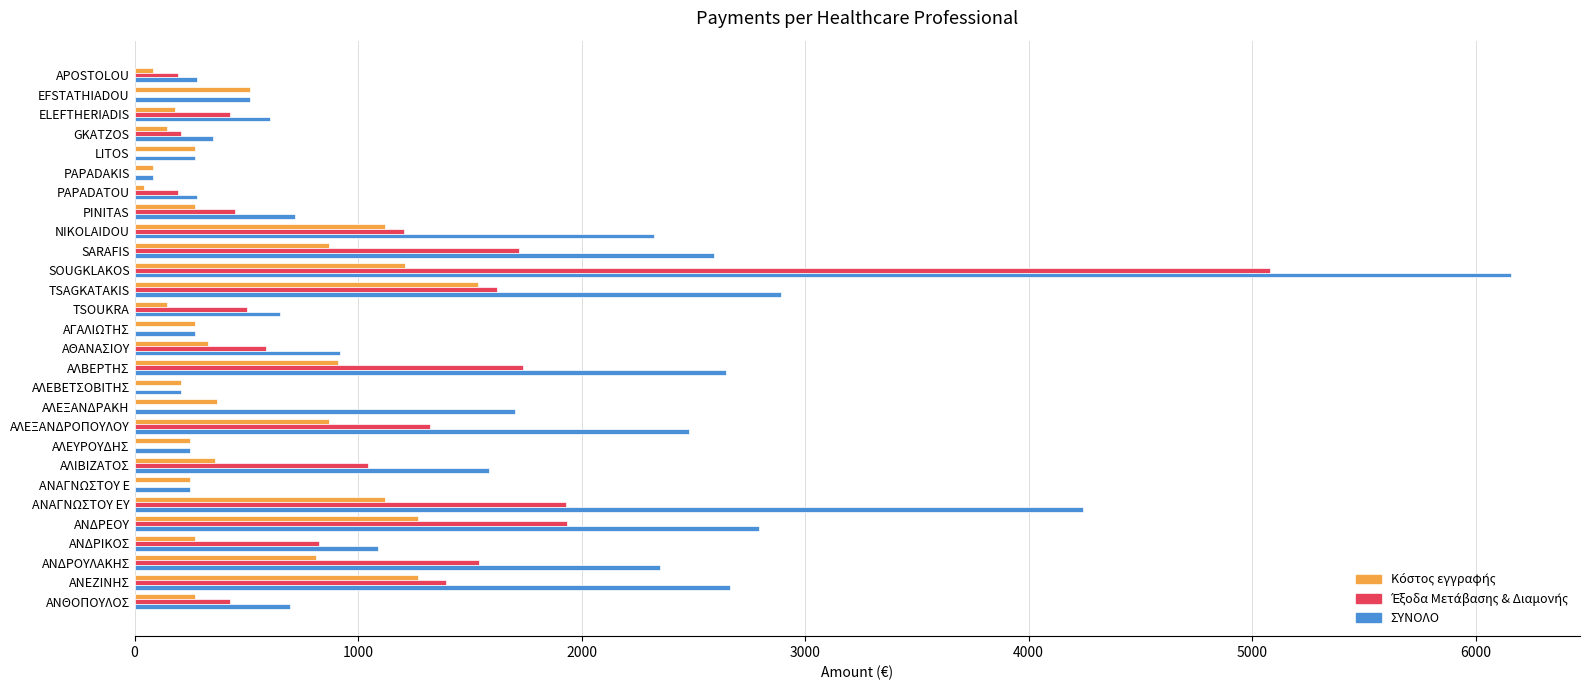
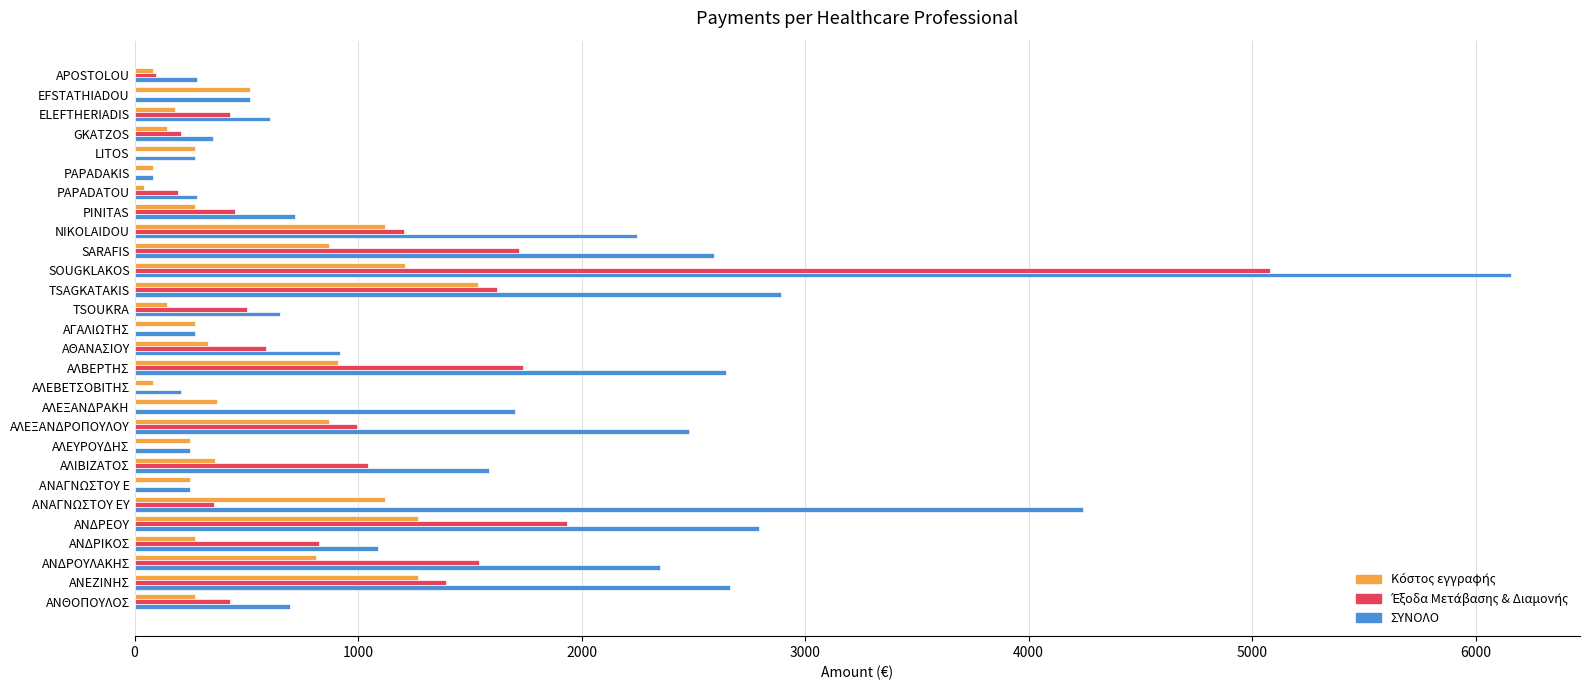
Έξοδα Μετάβασης & Διαμονής, APOSTOLOU: 200 -> 100
ΣΥΝΟΛΟ, NIKOLAIDOU: 2330 -> 2250
Κόστος εγγραφής, ΑΛΕΒΕΤΣΟΒΙΤΗΣ: 210 -> 80
Έξοδα Μετάβασης & Διαμονής, ΑΛΕΞΑΝΔΡΟΠΟΥΛΟΥ: 1320 -> 1000
Έξοδα Μετάβασης & Διαμονής, ΑΝΑΓΝΩΣΤΟΥ ΕΥ: 1930 -> 350
